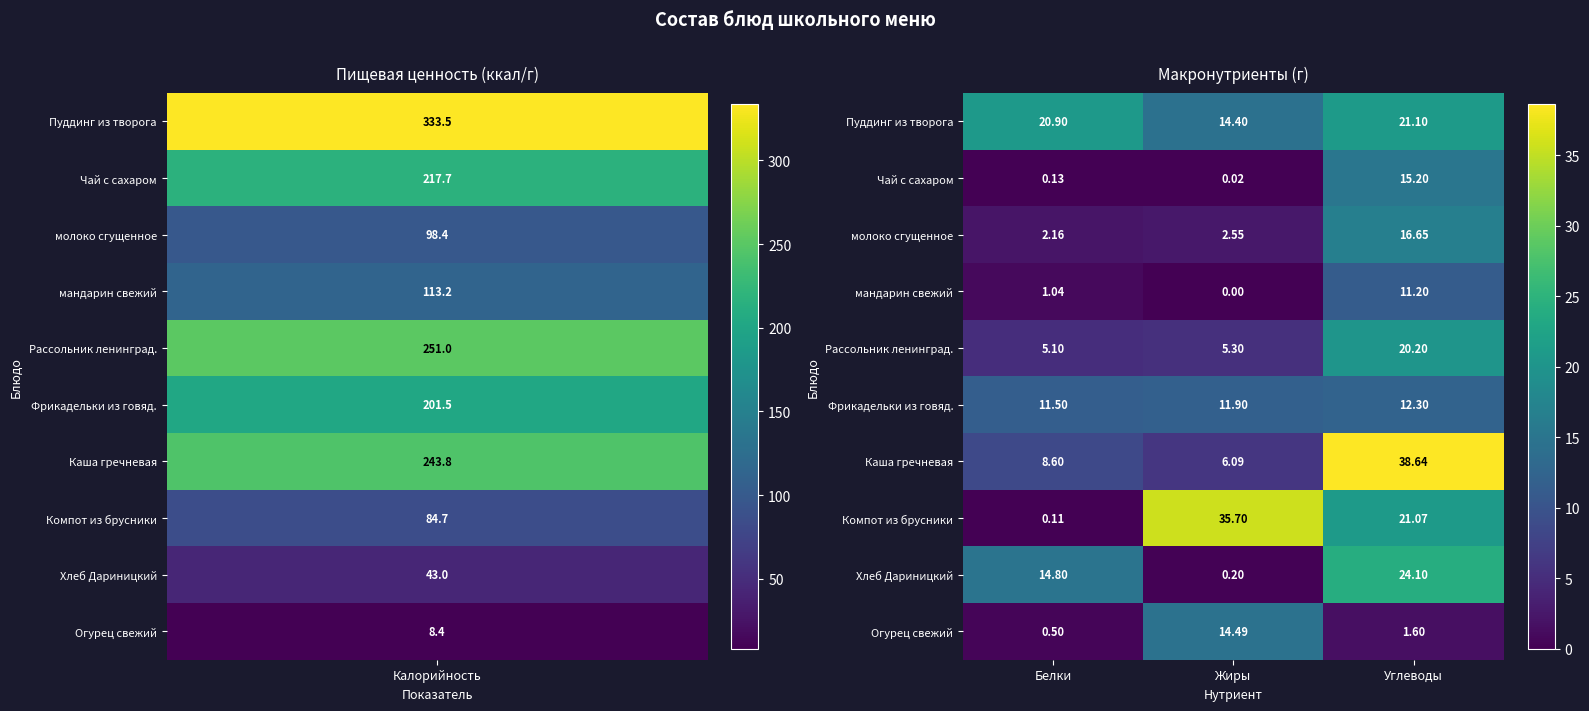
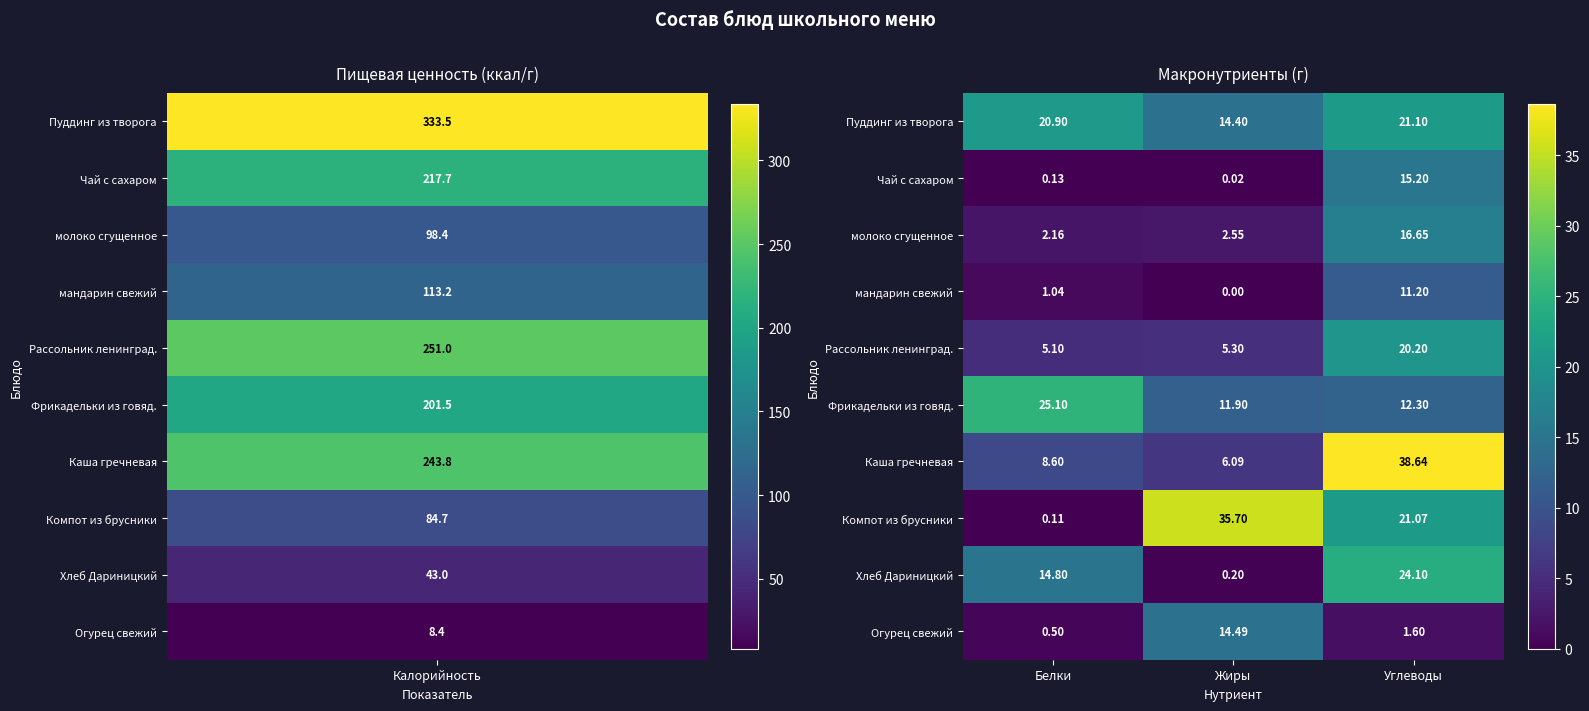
Макронутриенты (г), Фрикадельки из говяд., Белки: 11.50 -> 25.10
